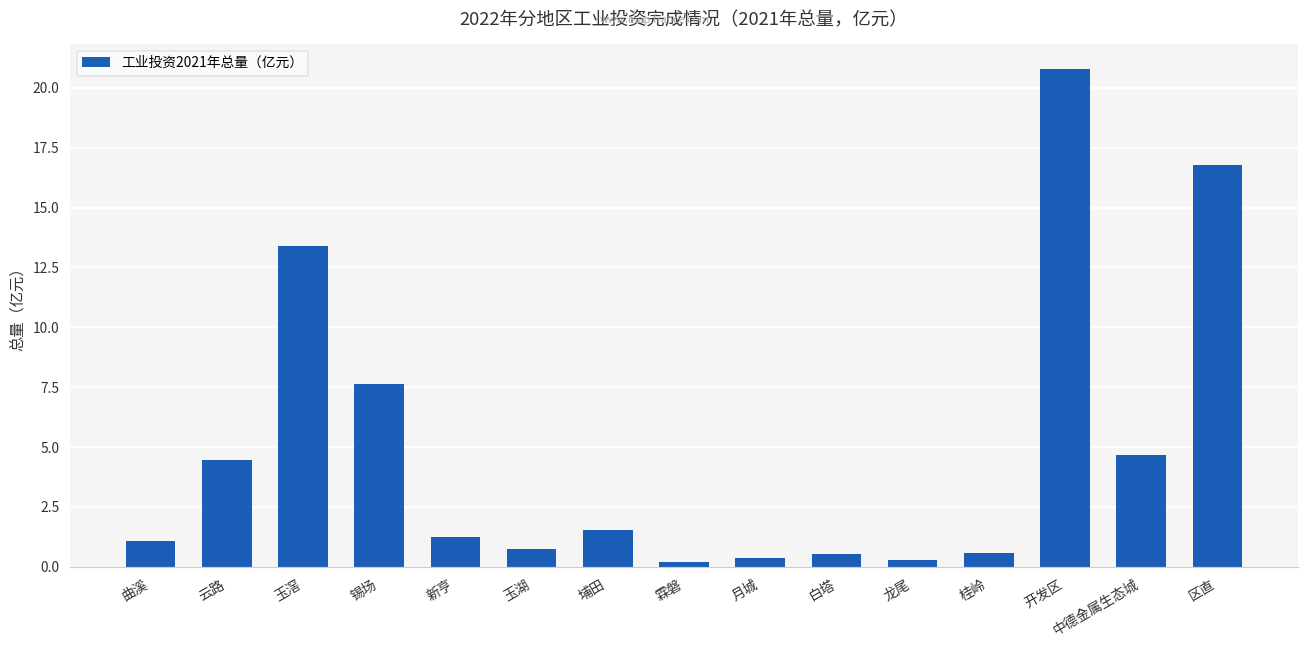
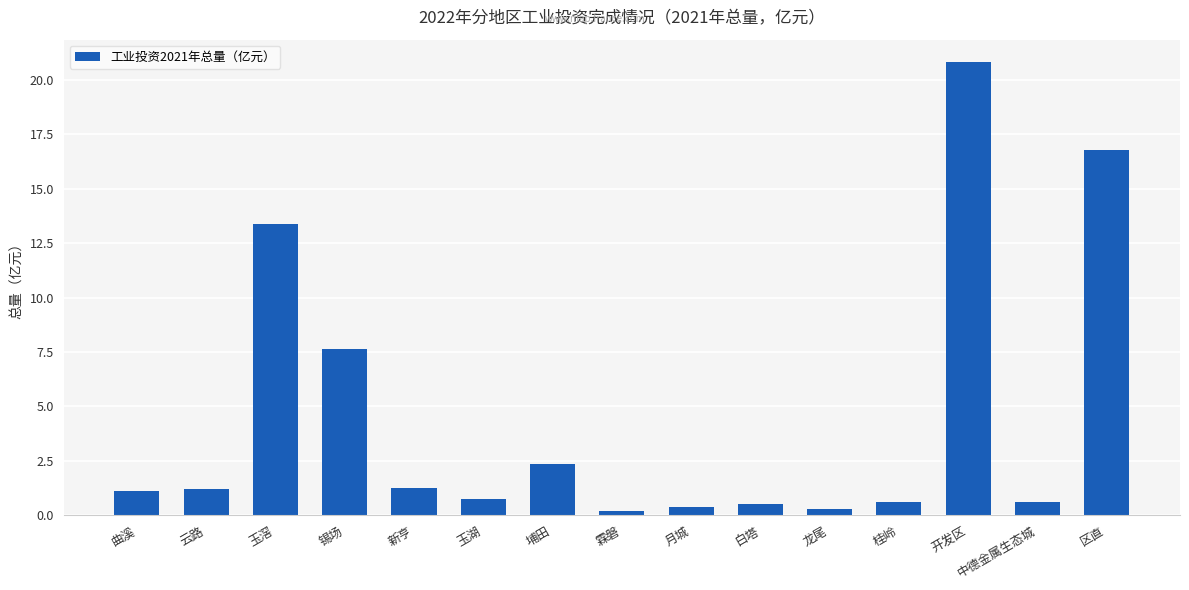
云路: 4.4 -> 1.2
埔田: 1.5 -> 2.4
中德金属生态城: 4.7 -> 0.6
